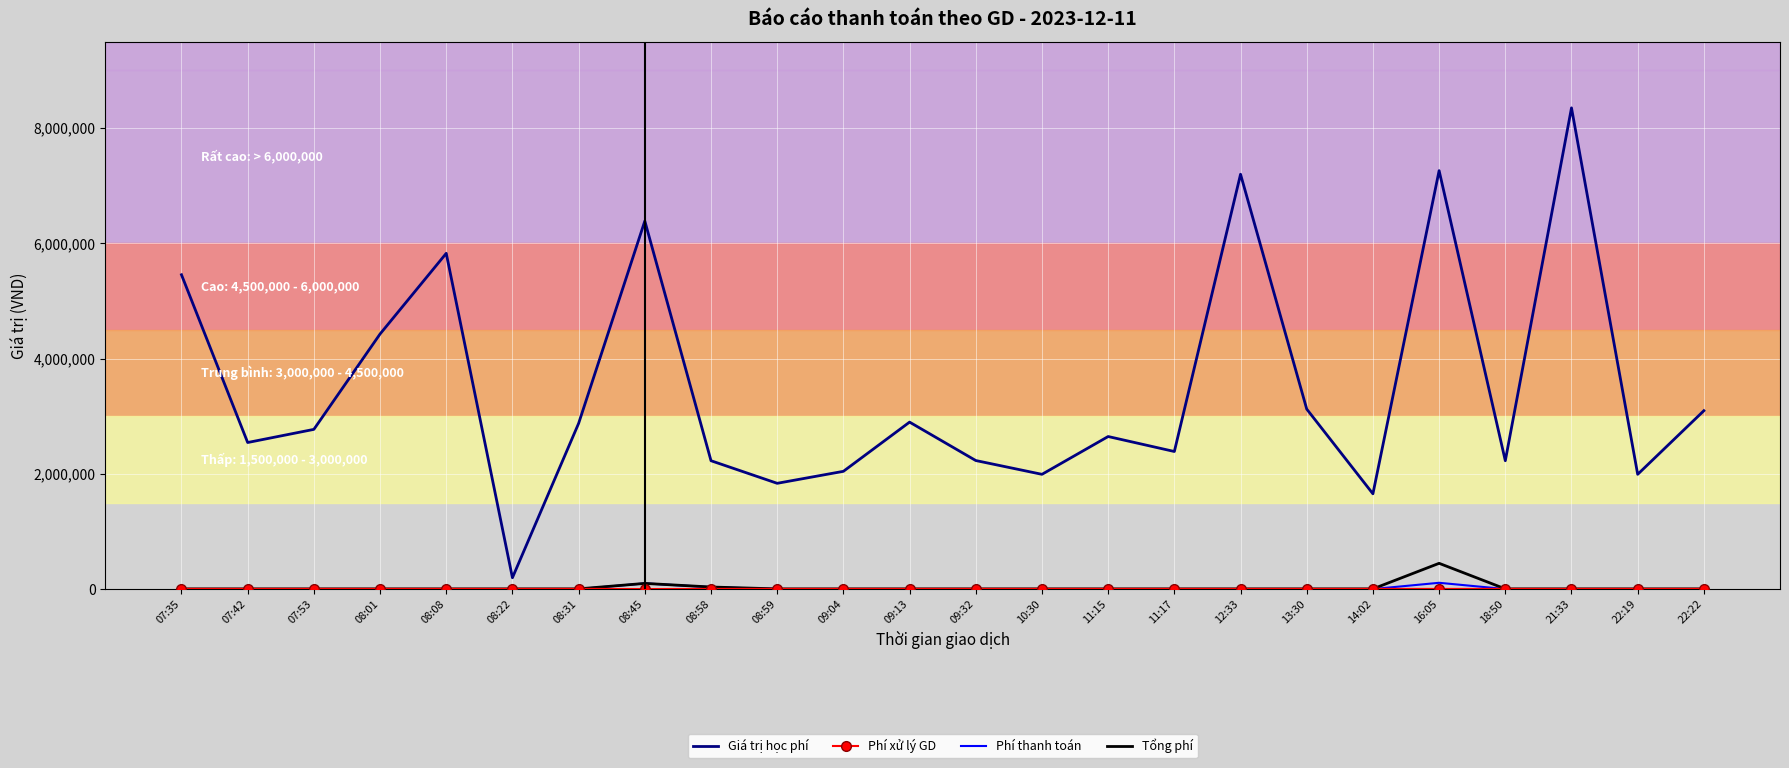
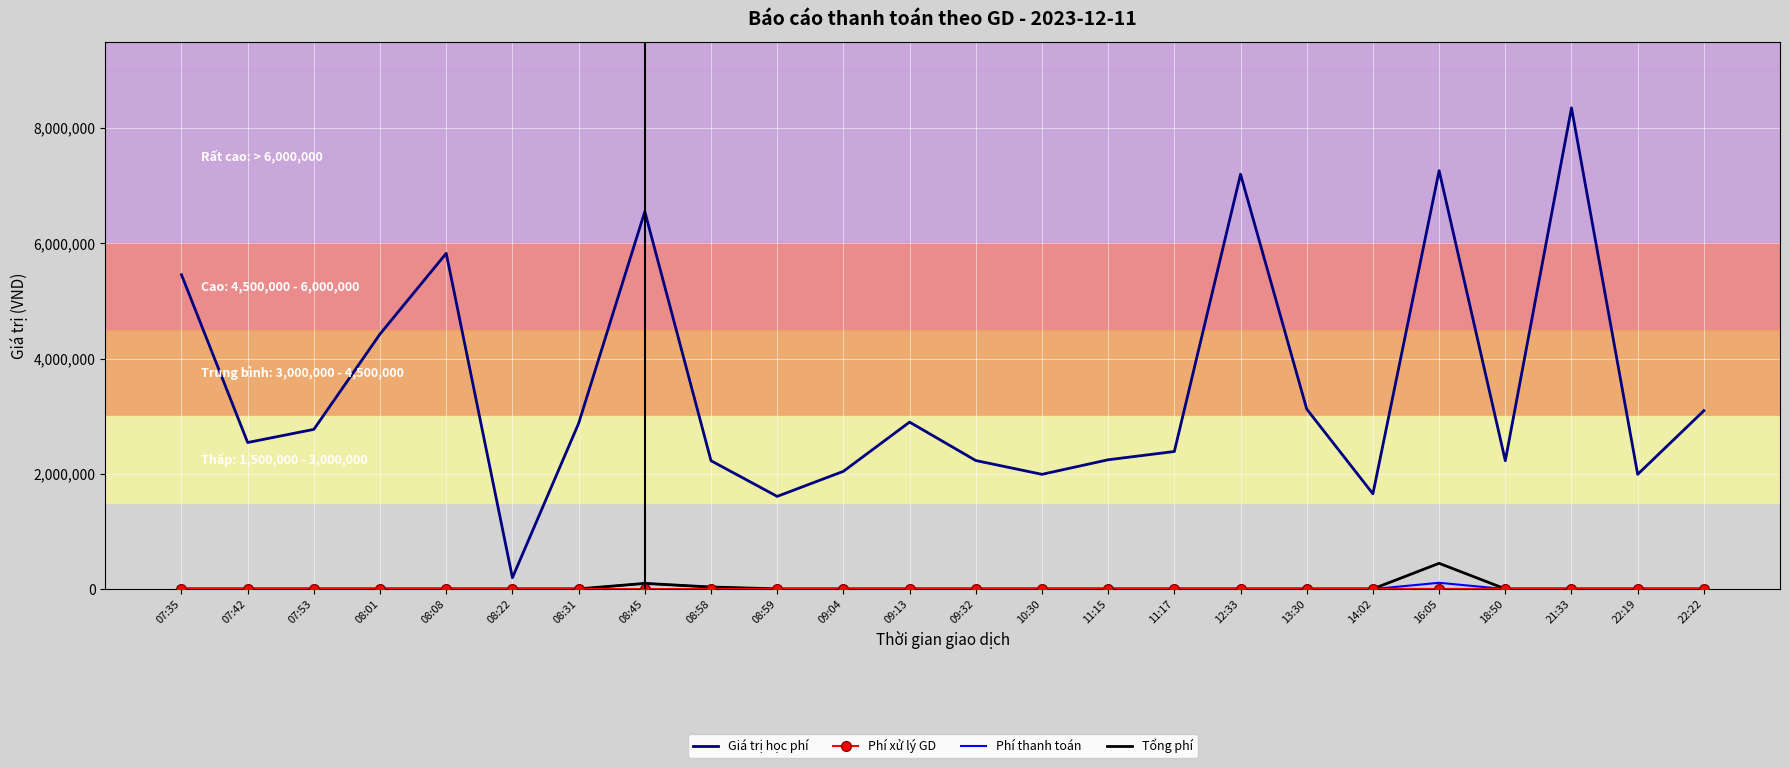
Giá trị học phí, 08:45: 6,400,000 -> 6,600,000
Giá trị học phí, 08:59: 1,800,000 -> 1,600,000
Giá trị học phí, 11:15: 2,600,000 -> 2,200,000
